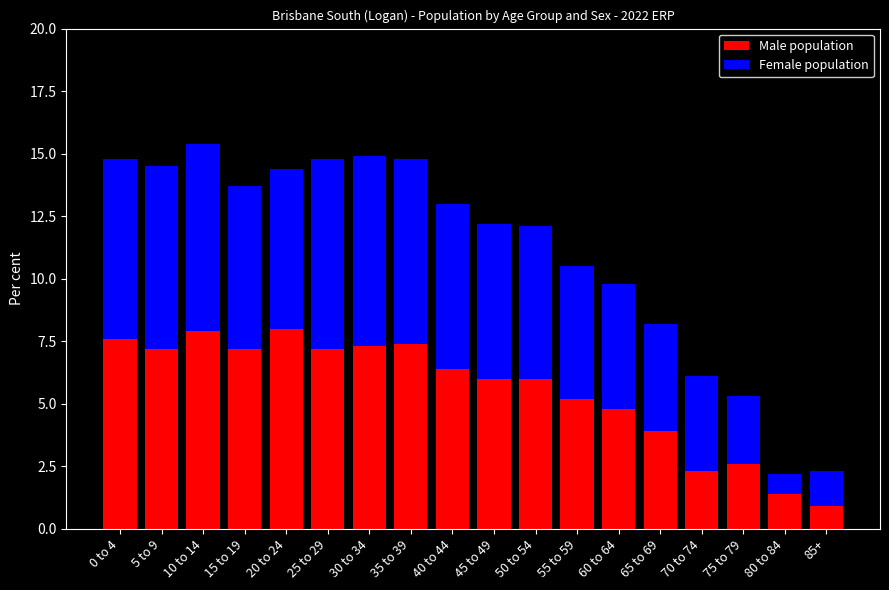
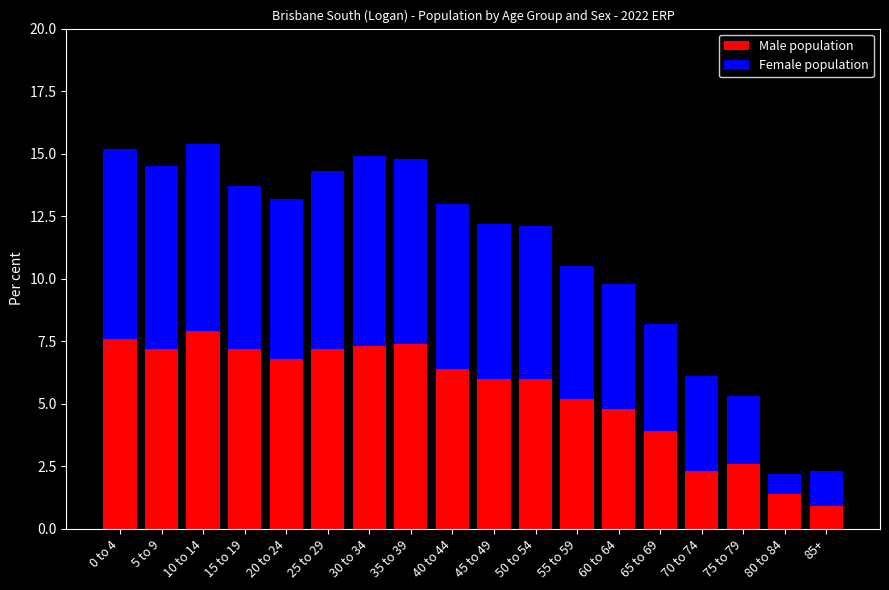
Female population, 0 to 4: 7.2 -> 7.6
Male population, 20 to 24: 8.0 -> 6.8
Female population, 25 to 29: 7.6 -> 7.1
